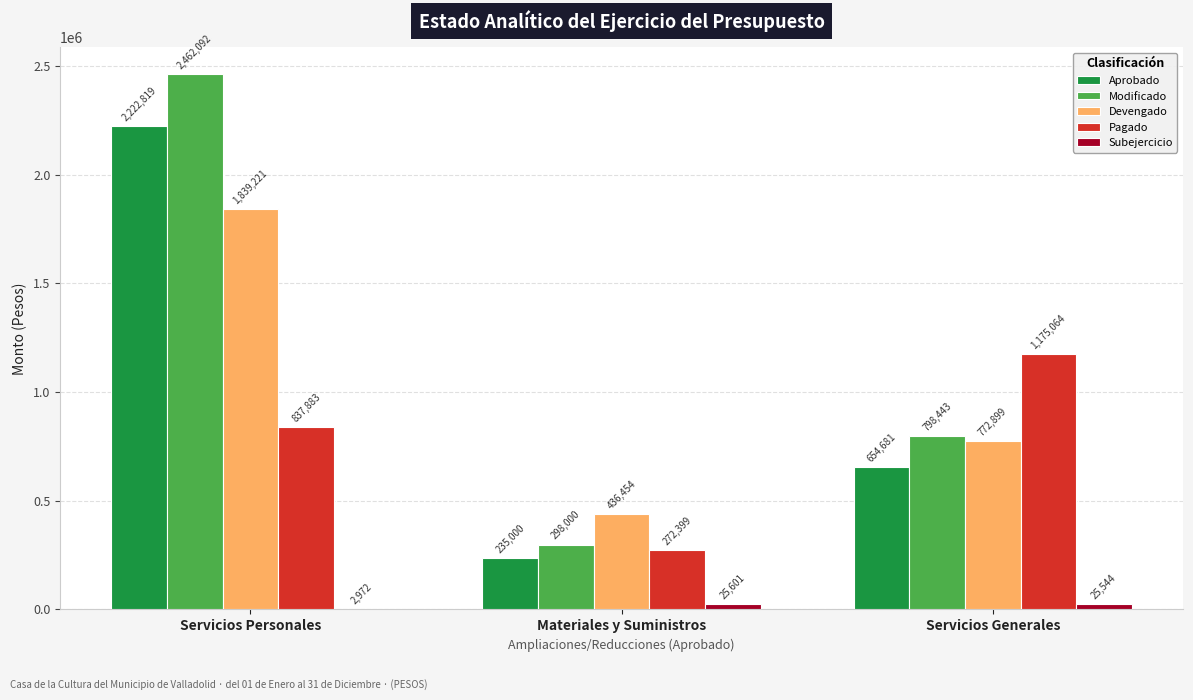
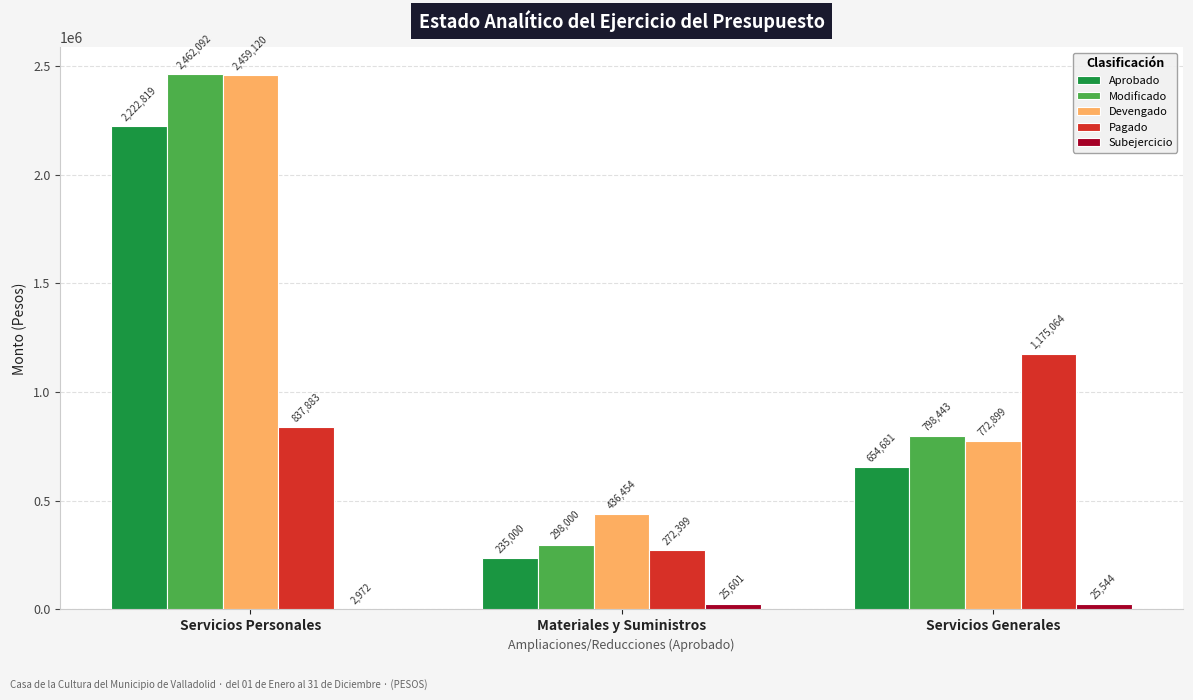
Devengado, Servicios Personales: 1,839,221 -> 2,459,120
